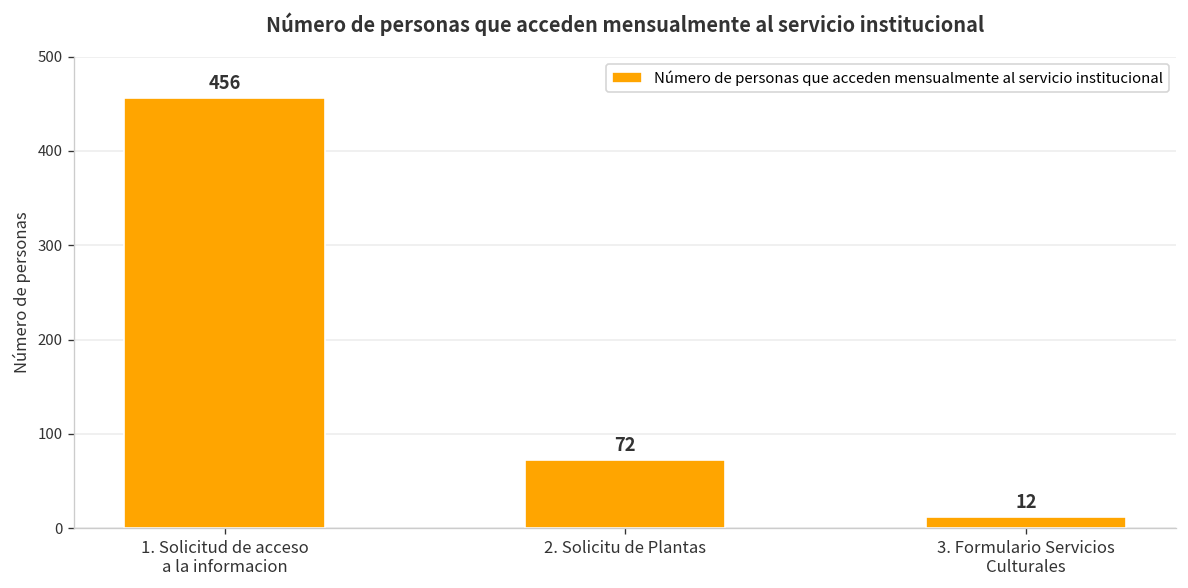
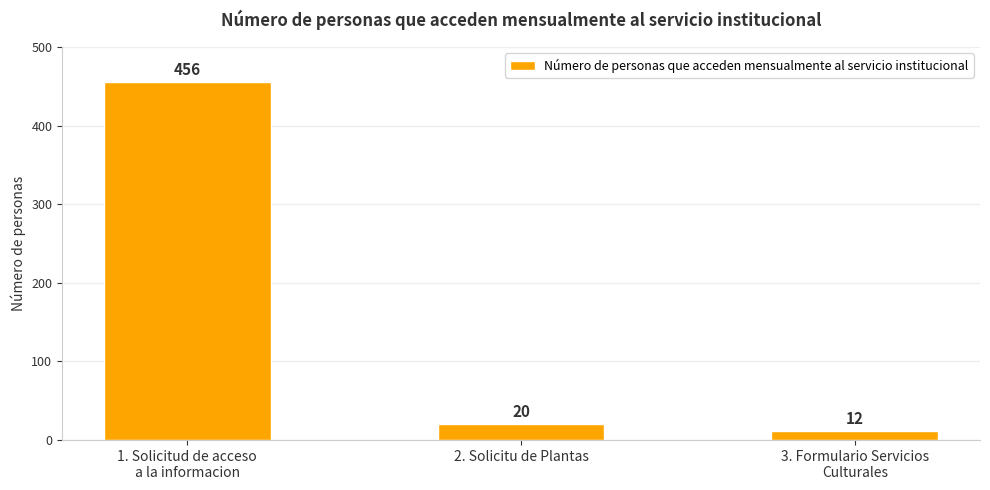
2. Solicitu de Plantas: 72 -> 20
